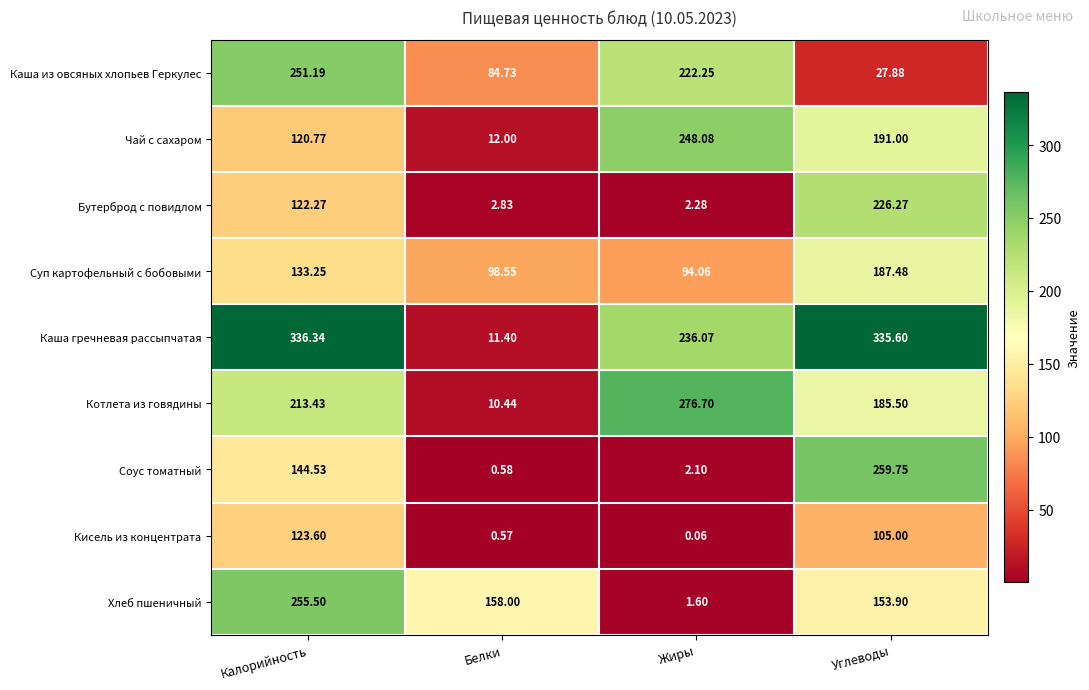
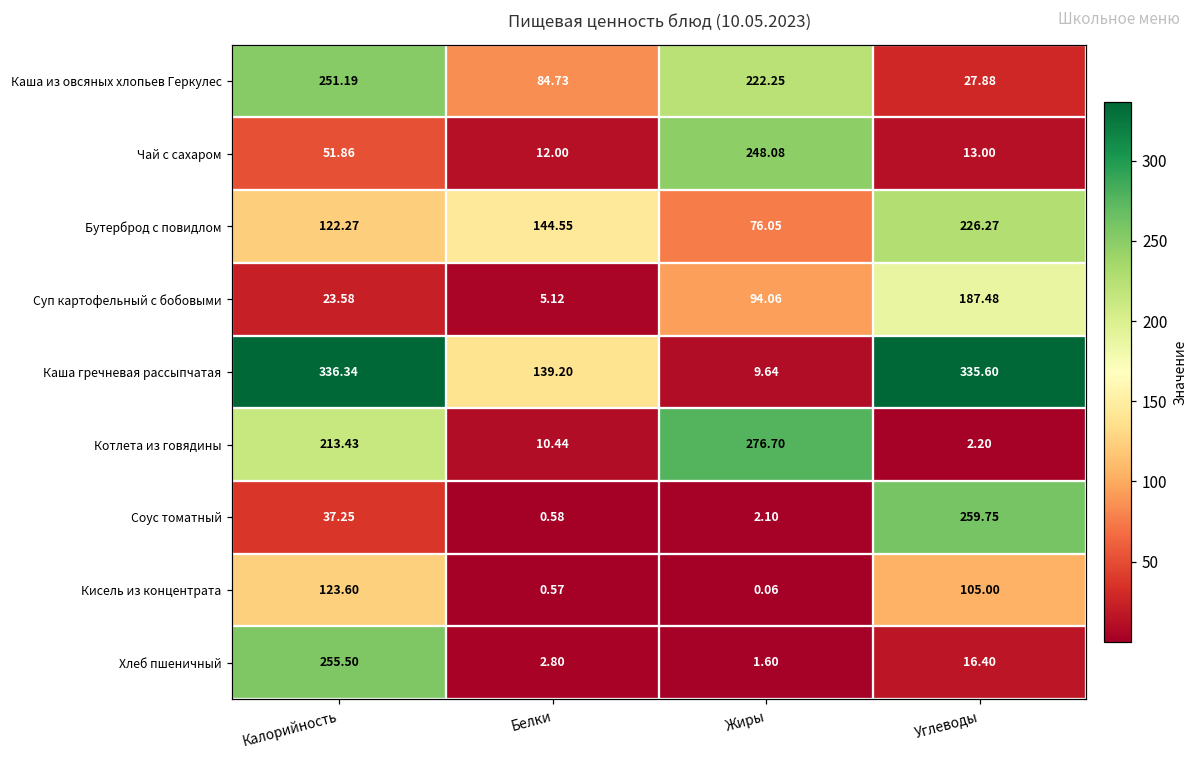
Чай с сахаром, Калорийность: 120.77 -> 51.86
Чай с сахаром, Углеводы: 191.00 -> 13.00
Бутерброд с повидлом, Белки: 2.83 -> 144.55
Бутерброд с повидлом, Жиры: 2.28 -> 76.05
Суп картофельный с бобовыми, Калорийность: 133.25 -> 23.58
Суп картофельный с бобовыми, Белки: 98.55 -> 5.12
Каша гречневая рассыпчатая, Белки: 11.40 -> 139.20
Каша гречневая рассыпчатая, Жиры: 236.07 -> 9.64
Котлета из говядины, Углеводы: 185.50 -> 2.20
Соус томатный, Калорийность: 144.53 -> 37.25
Хлеб пшеничный, Белки: 158.00 -> 2.80
Хлеб пшеничный, Углеводы: 153.90 -> 16.40
